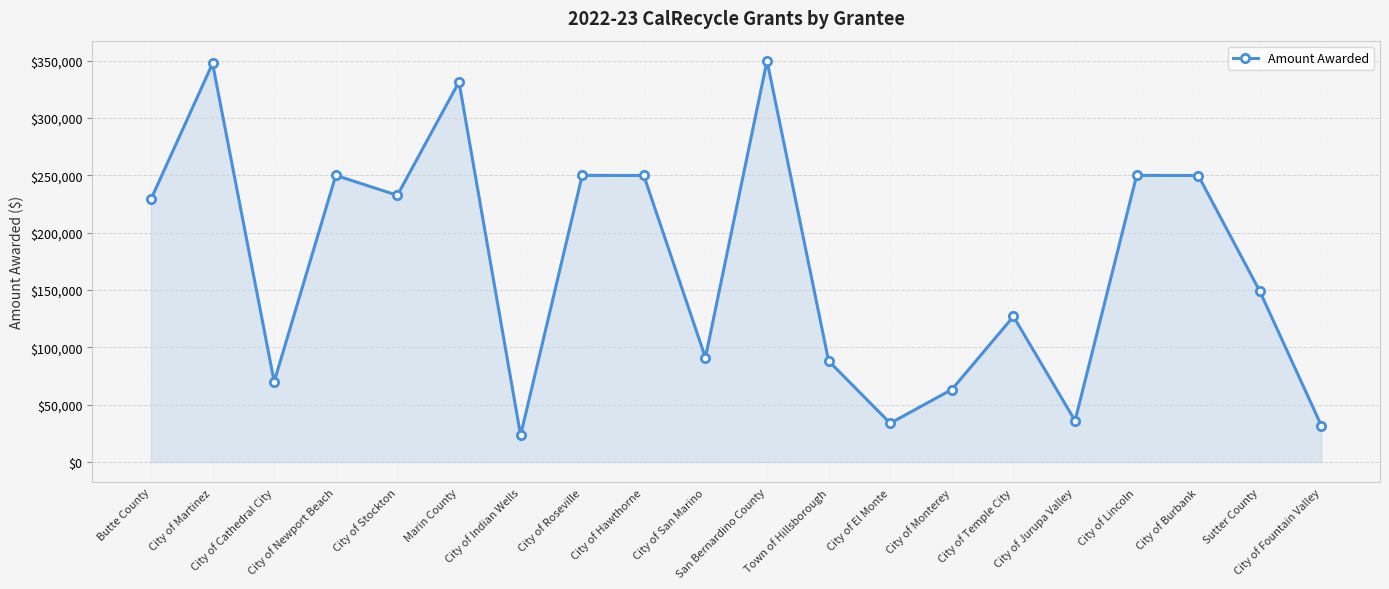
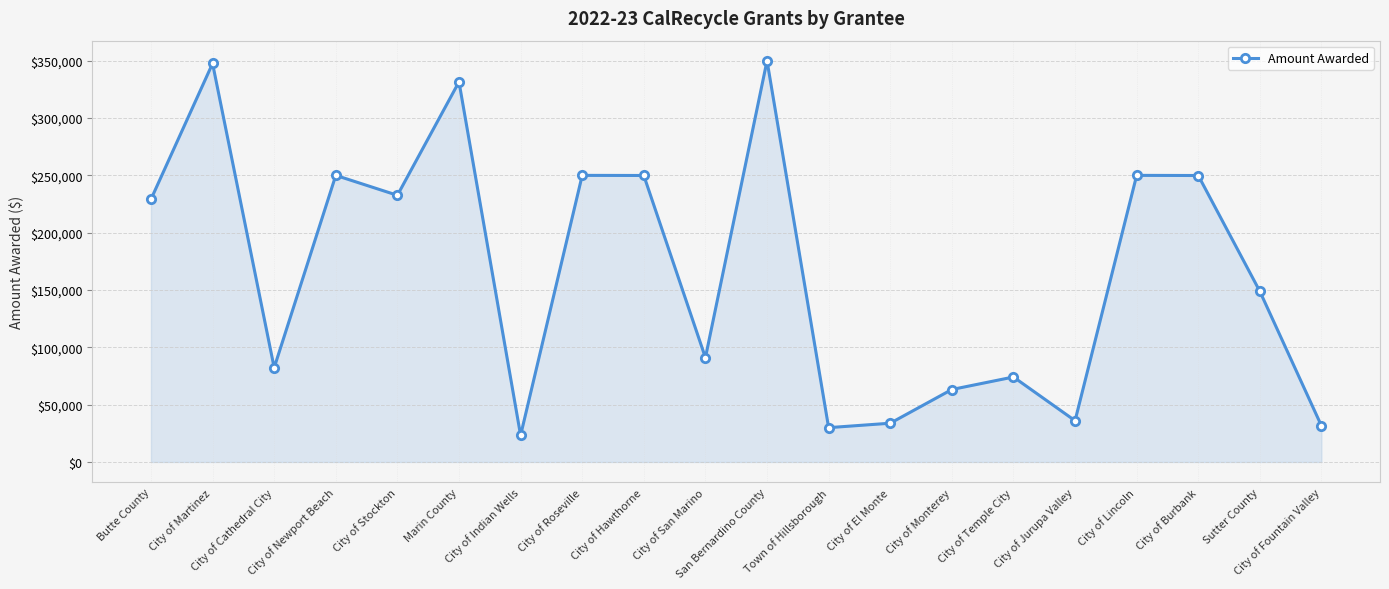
City of Cathedral City: $70,000 -> $82,000
Town of Hillsborough: $88,000 -> $30,000
City of Temple City: $127,000 -> $74,000
